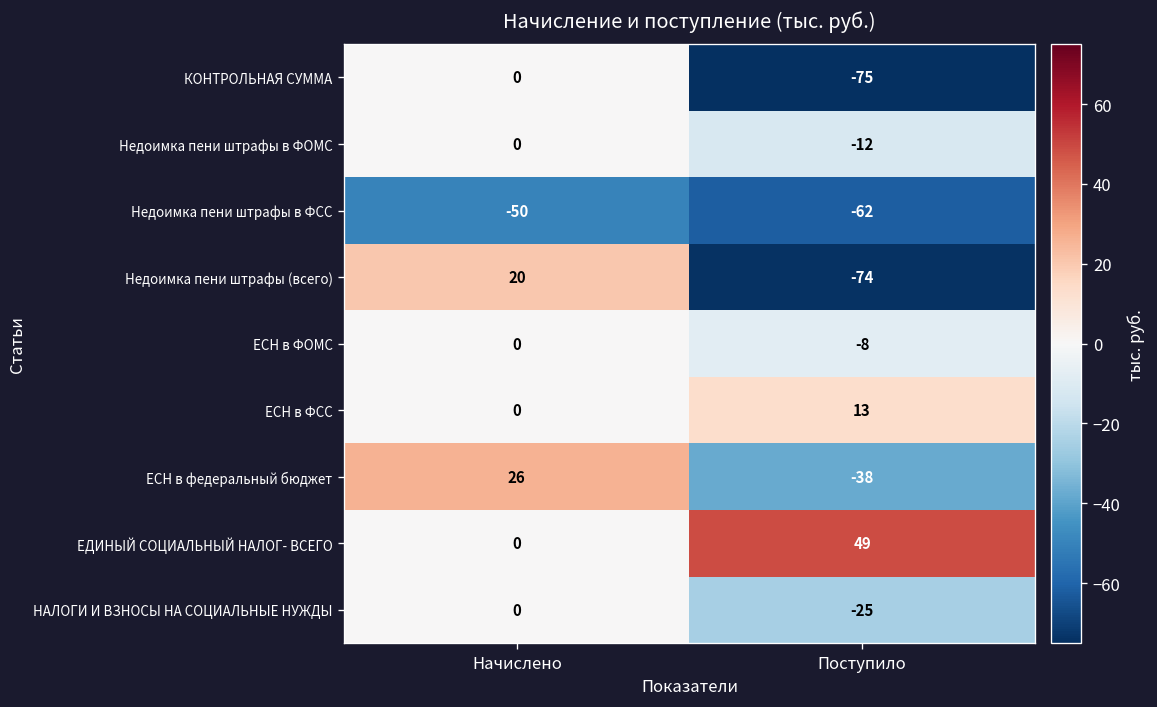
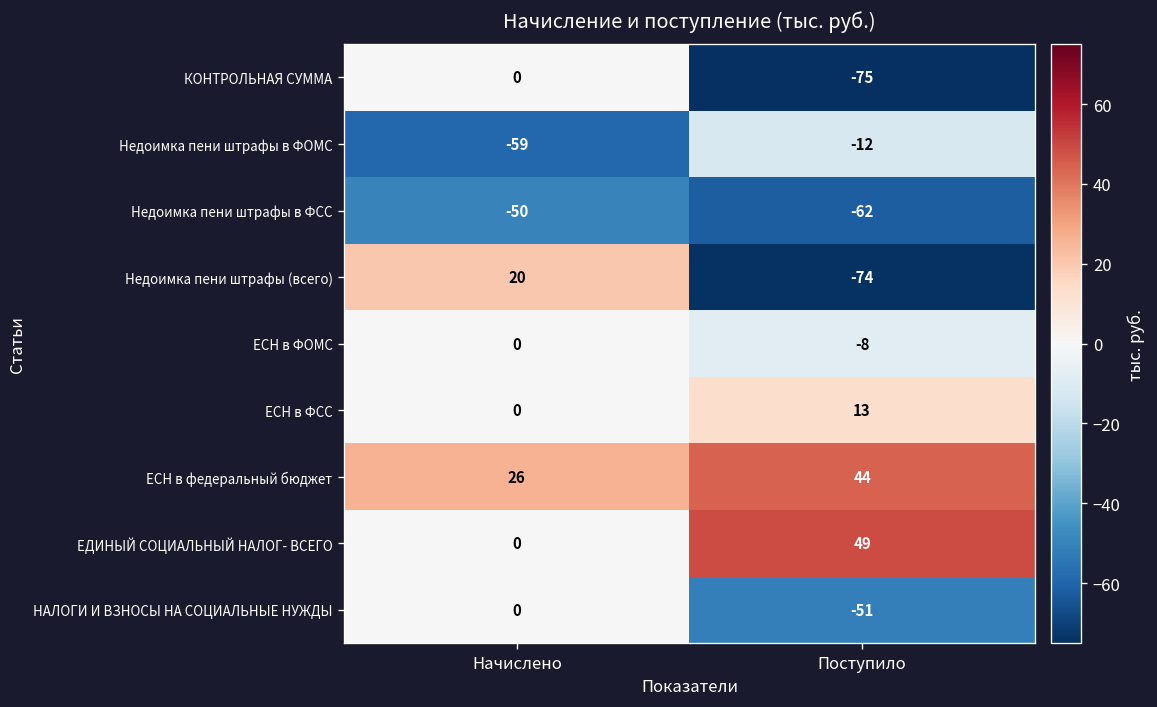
Недоимка пени штрафы в ФОМС, Начислено: 0 -> -59
ЕСН в федеральный бюджет, Поступило: -38 -> 44
НАЛОГИ И ВЗНОСЫ НА СОЦИАЛЬНЫЕ НУЖДЫ, Поступило: -25 -> -51
